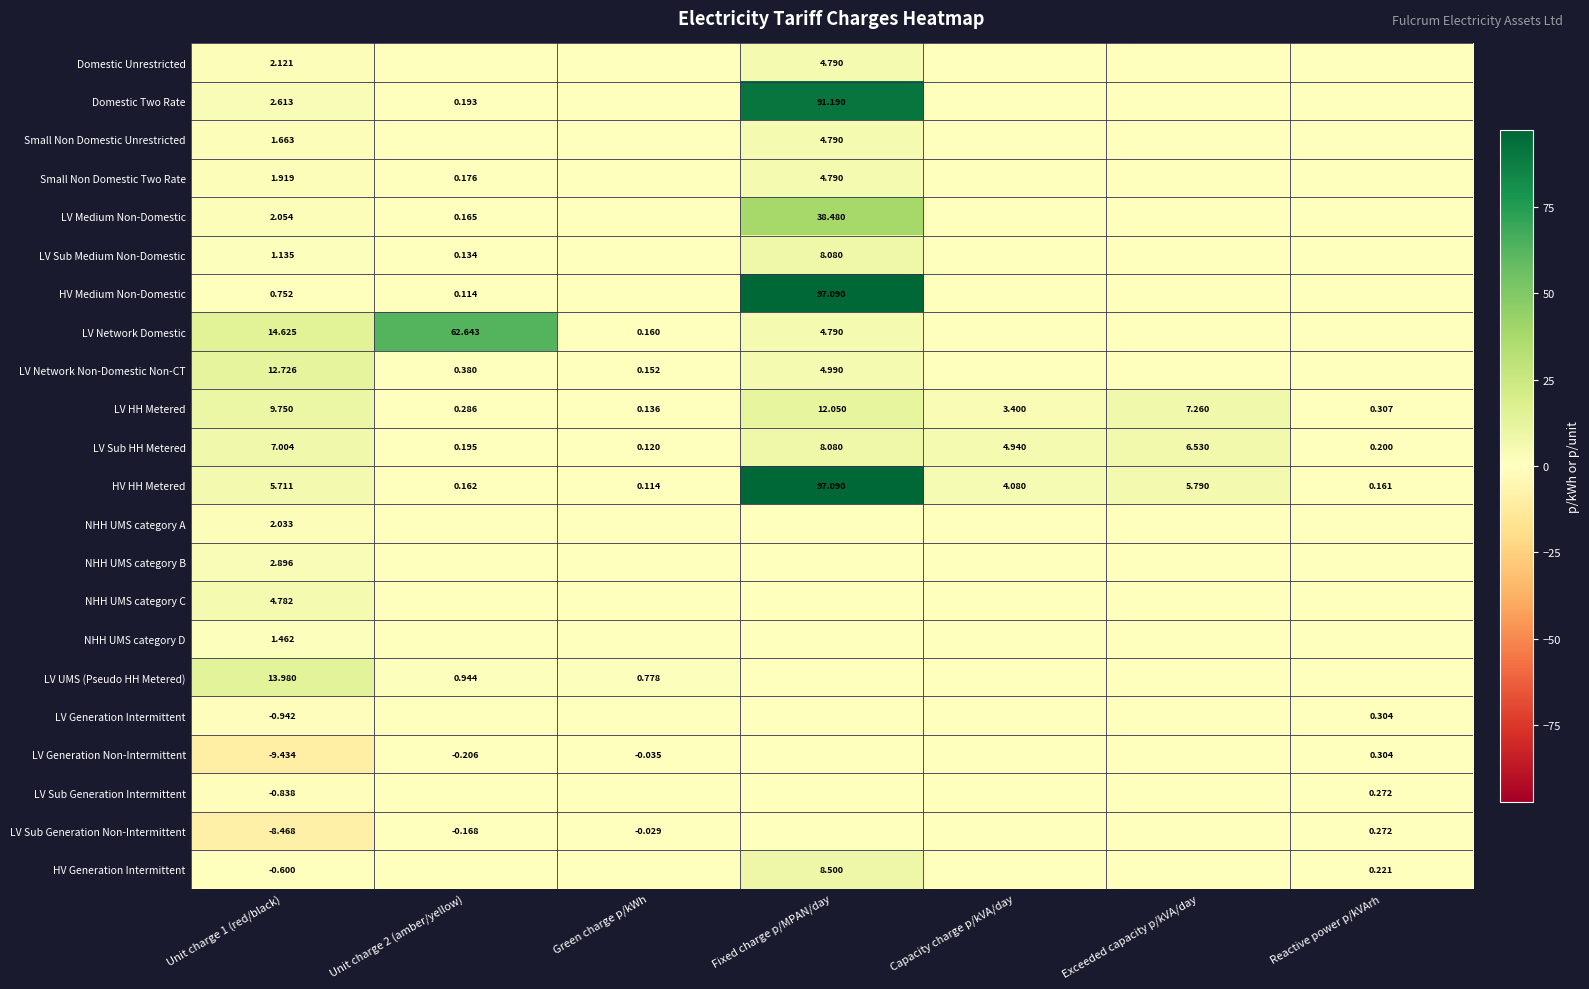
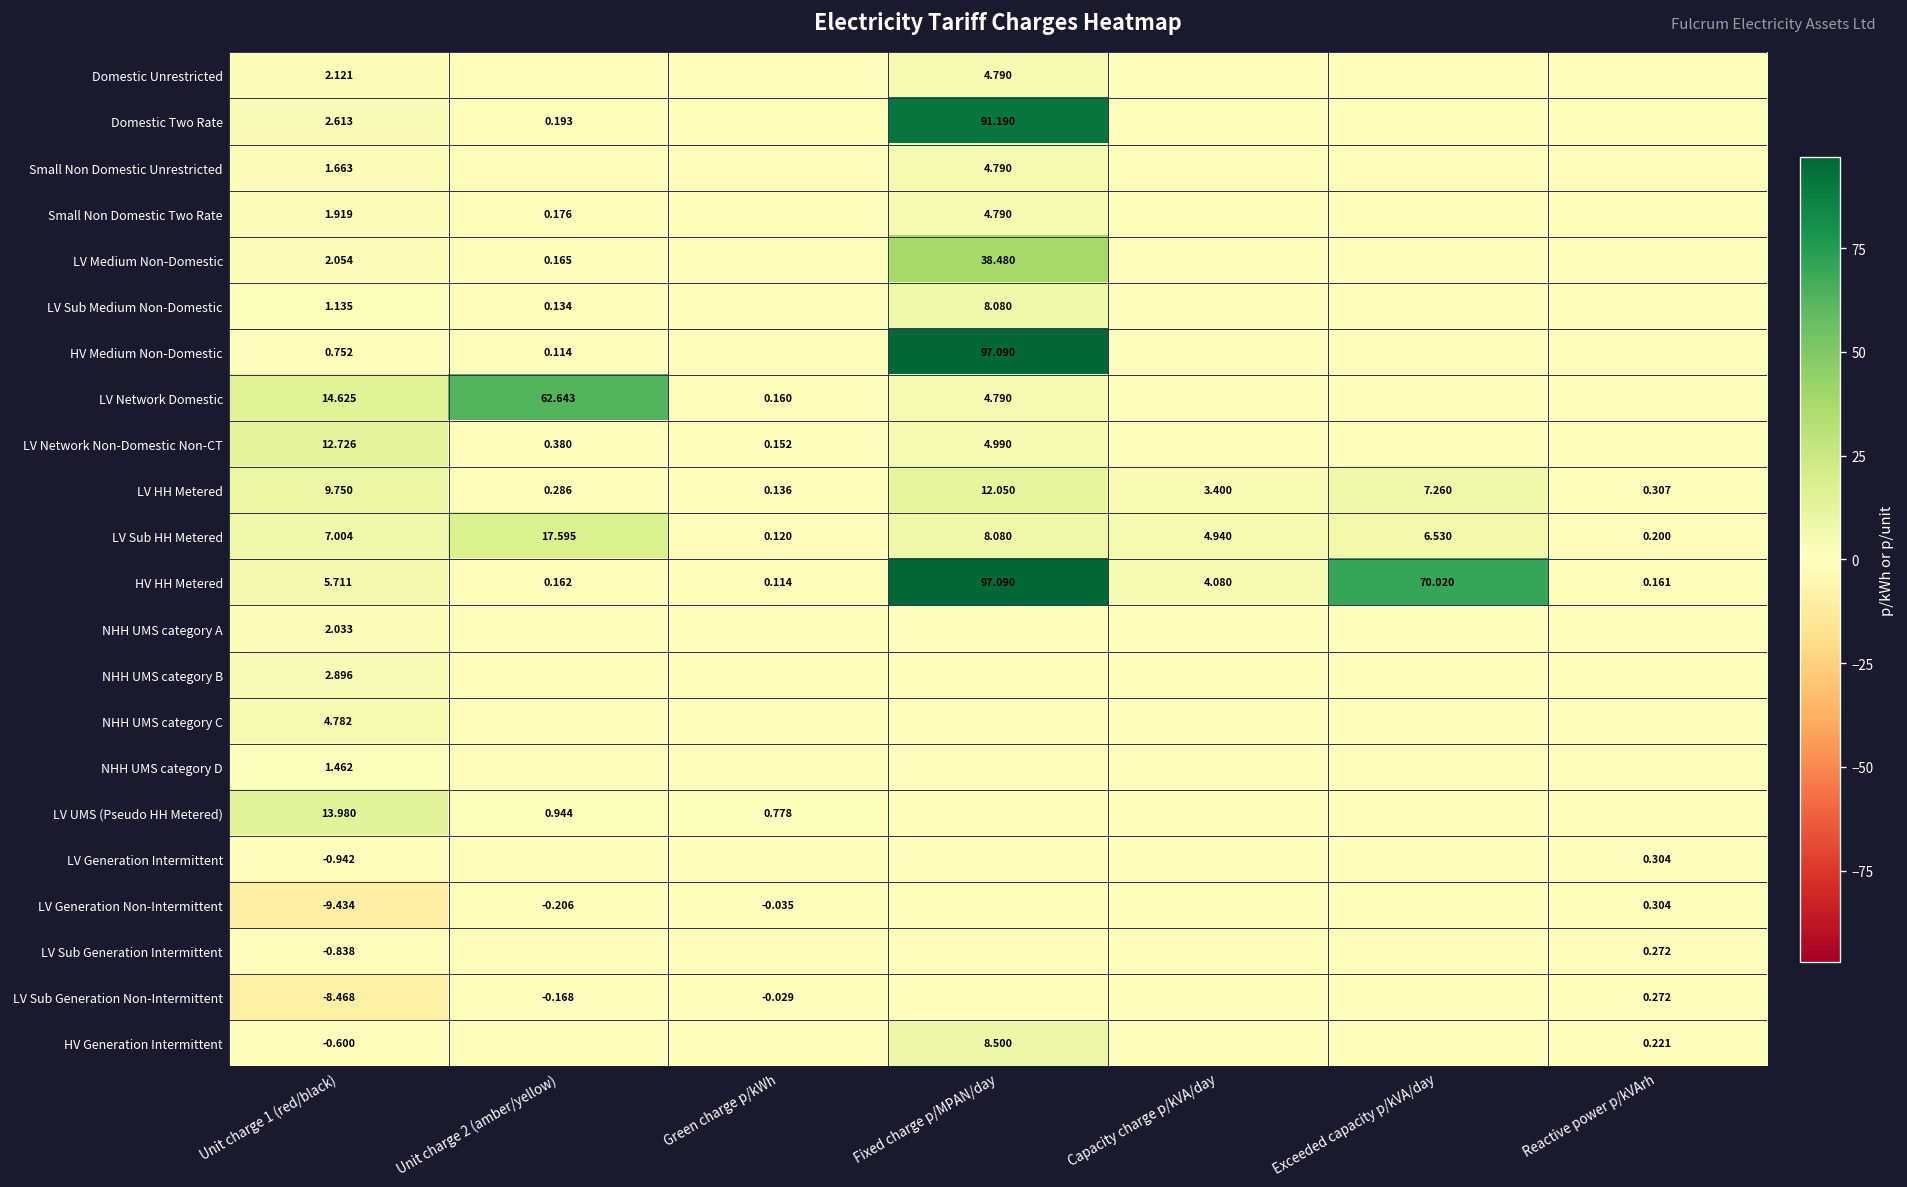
LV Sub HH Metered, Unit charge 2 (amber/yellow): 0.195 -> 17.595
HV HH Metered, Exceeded capacity p/kVA/day: 5.790 -> 70.020
